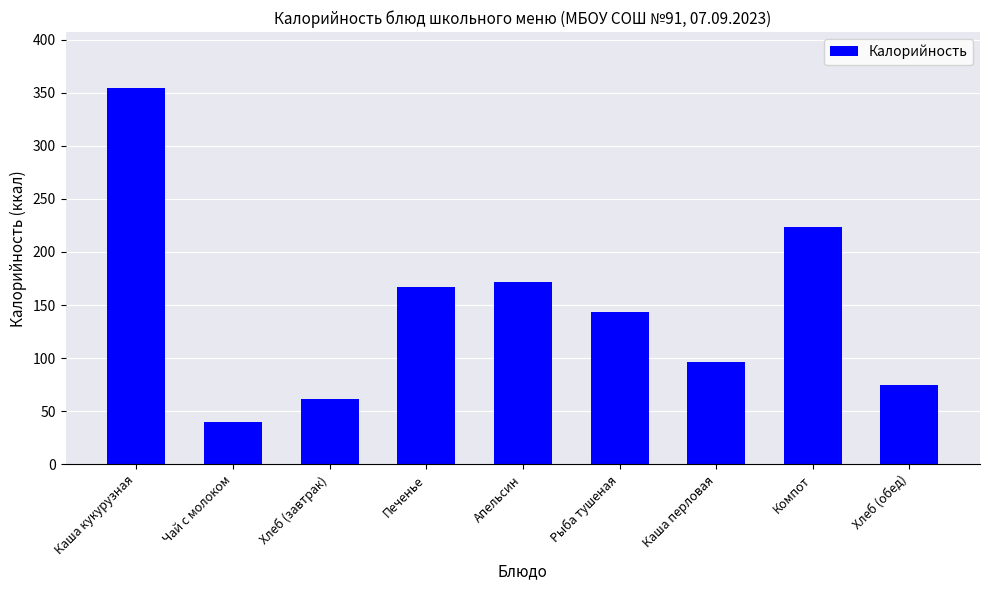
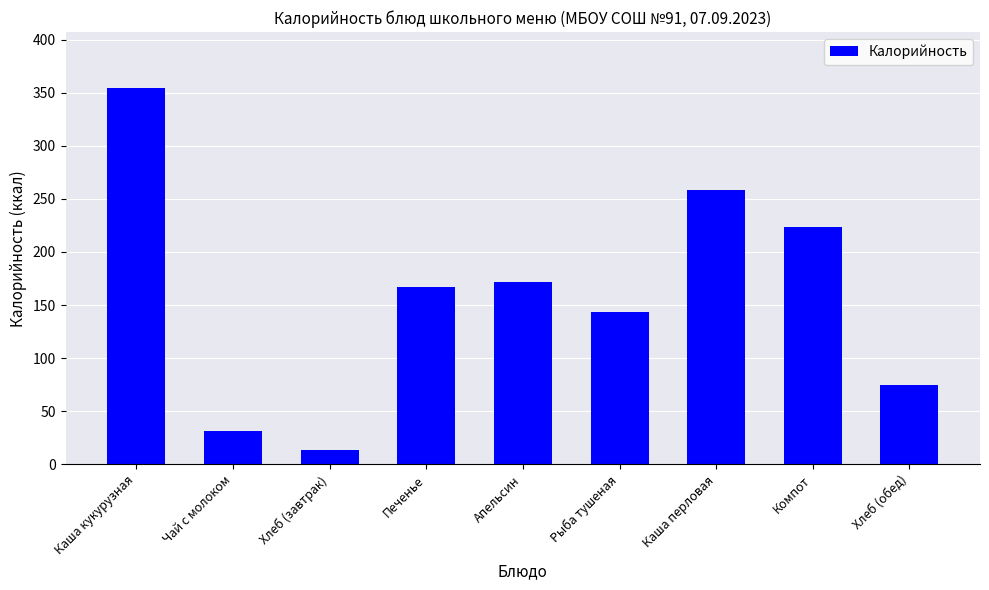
Чай с молоком: 40 -> 31
Хлеб (завтрак): 62 -> 13
Каша перловая: 96 -> 258
